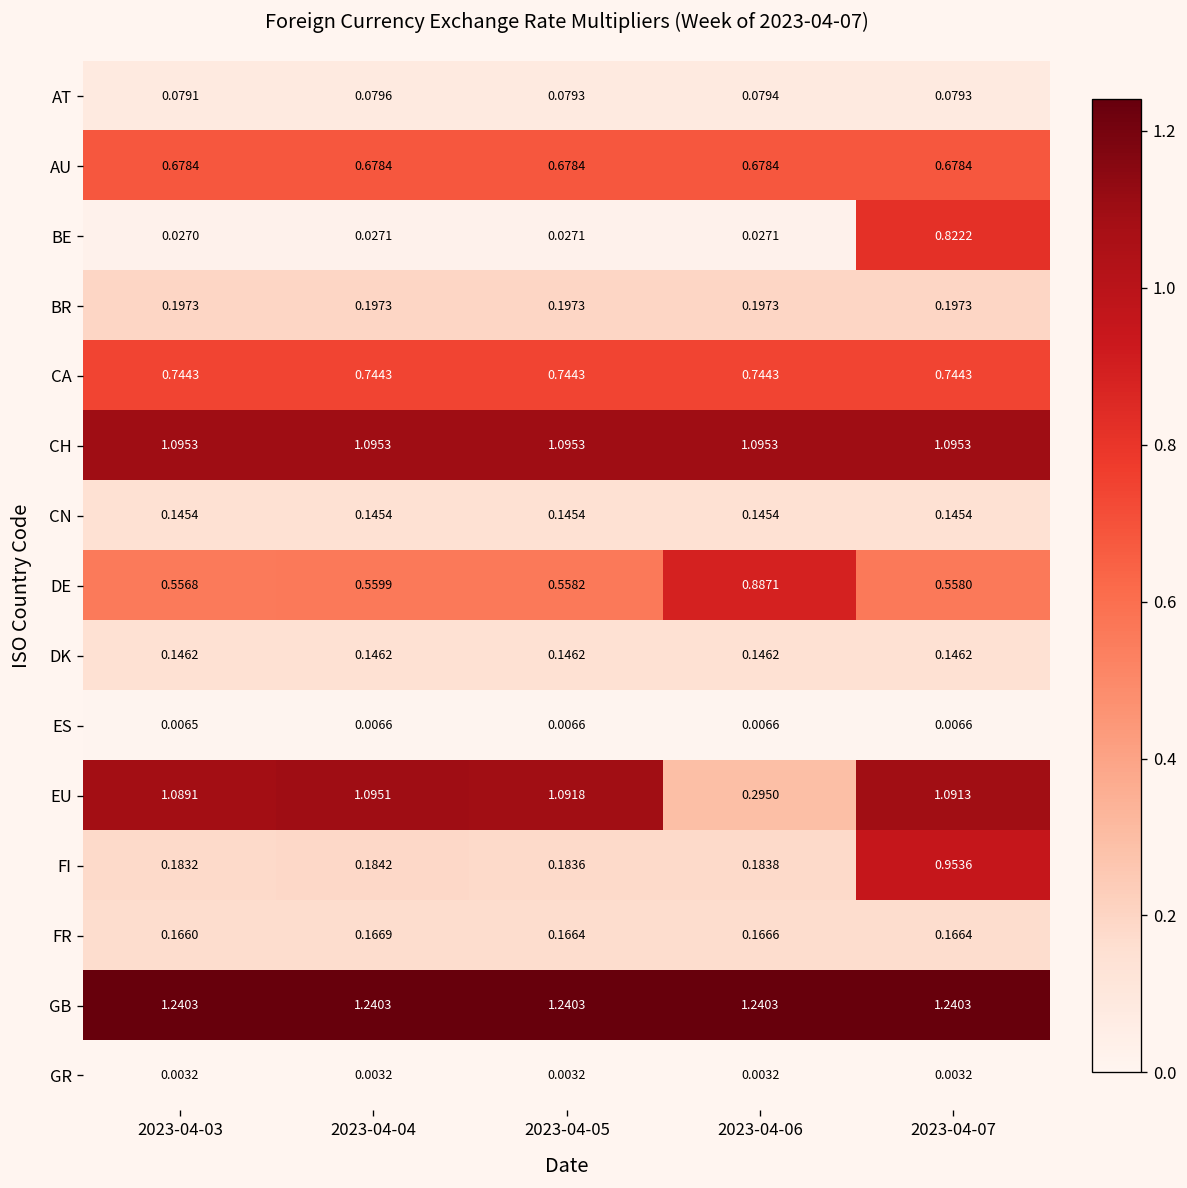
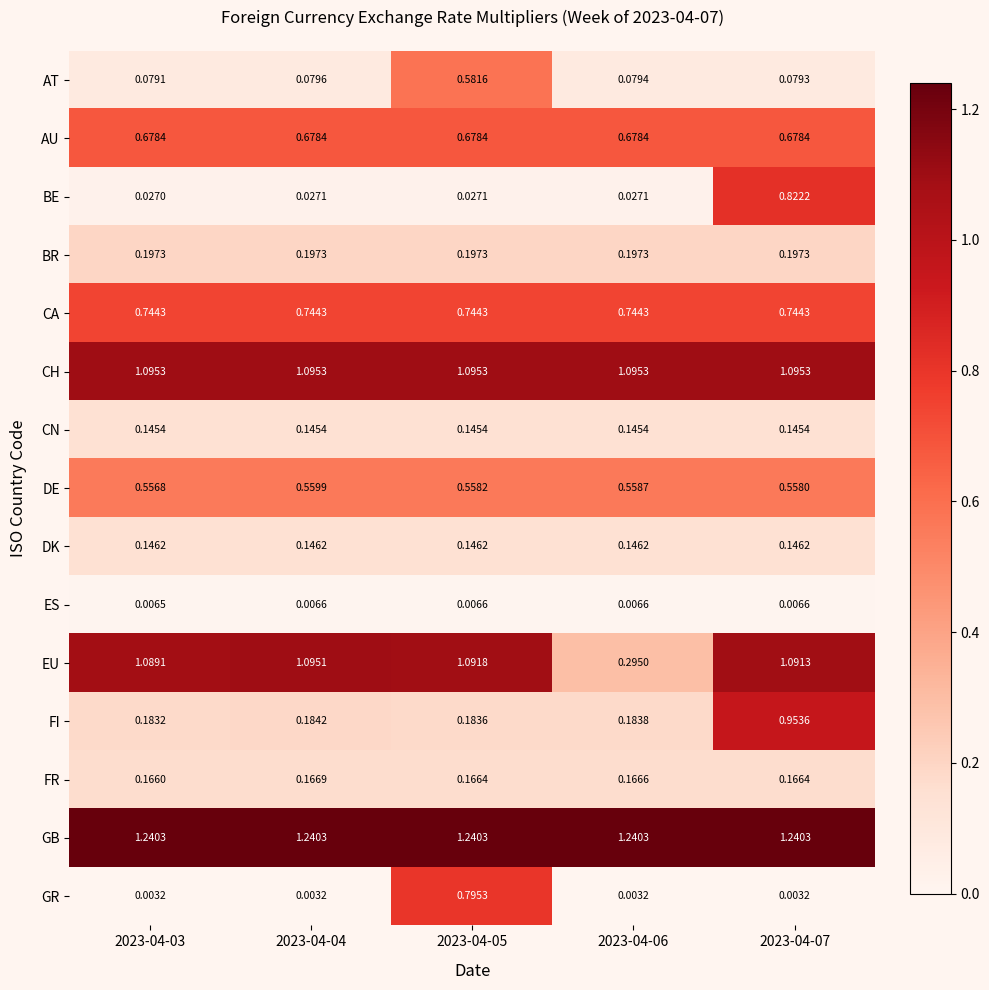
AT, 2023-04-05: 0.0793 -> 0.5816
DE, 2023-04-06: 0.8871 -> 0.5587
GR, 2023-04-05: 0.0032 -> 0.7953
